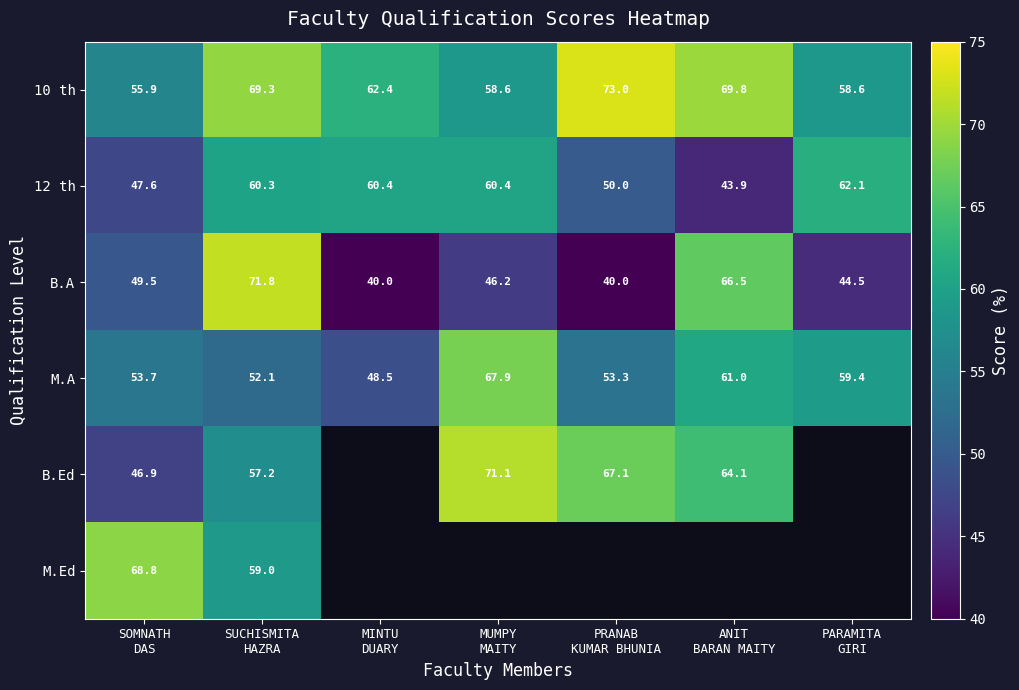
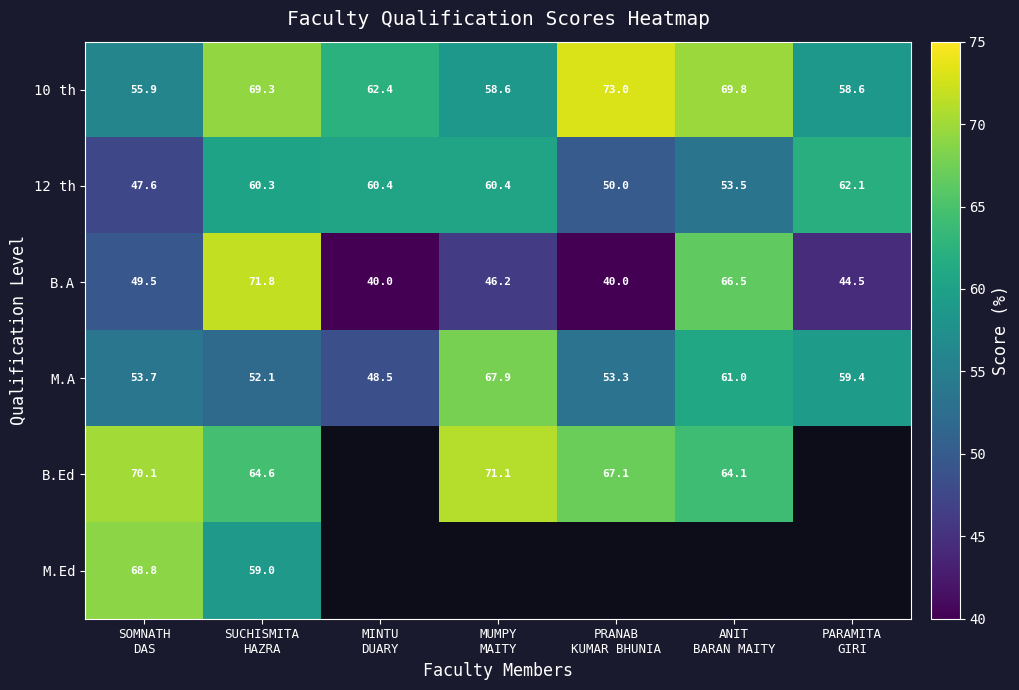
12 th, ANIT BARAN MAITY: 43.9 -> 53.5
B.Ed, SOMNATH DAS: 46.9 -> 70.1
B.Ed, SUCHISMITA HAZRA: 57.2 -> 64.6
